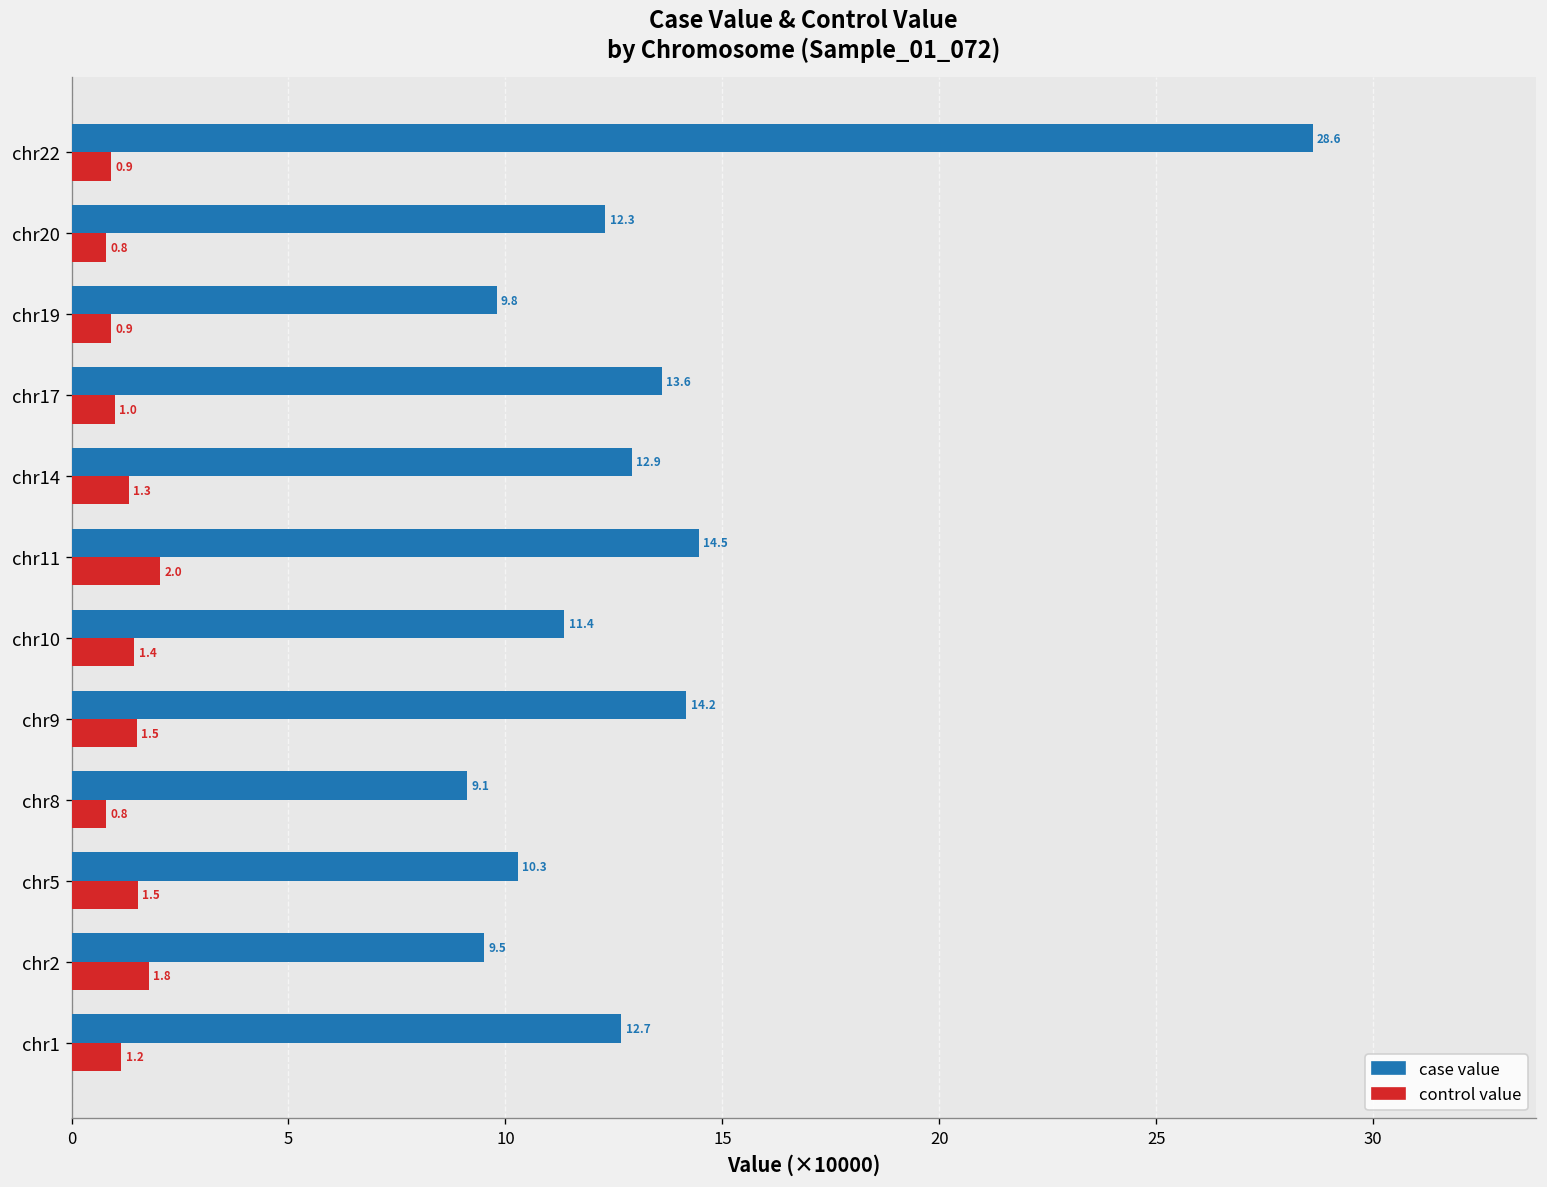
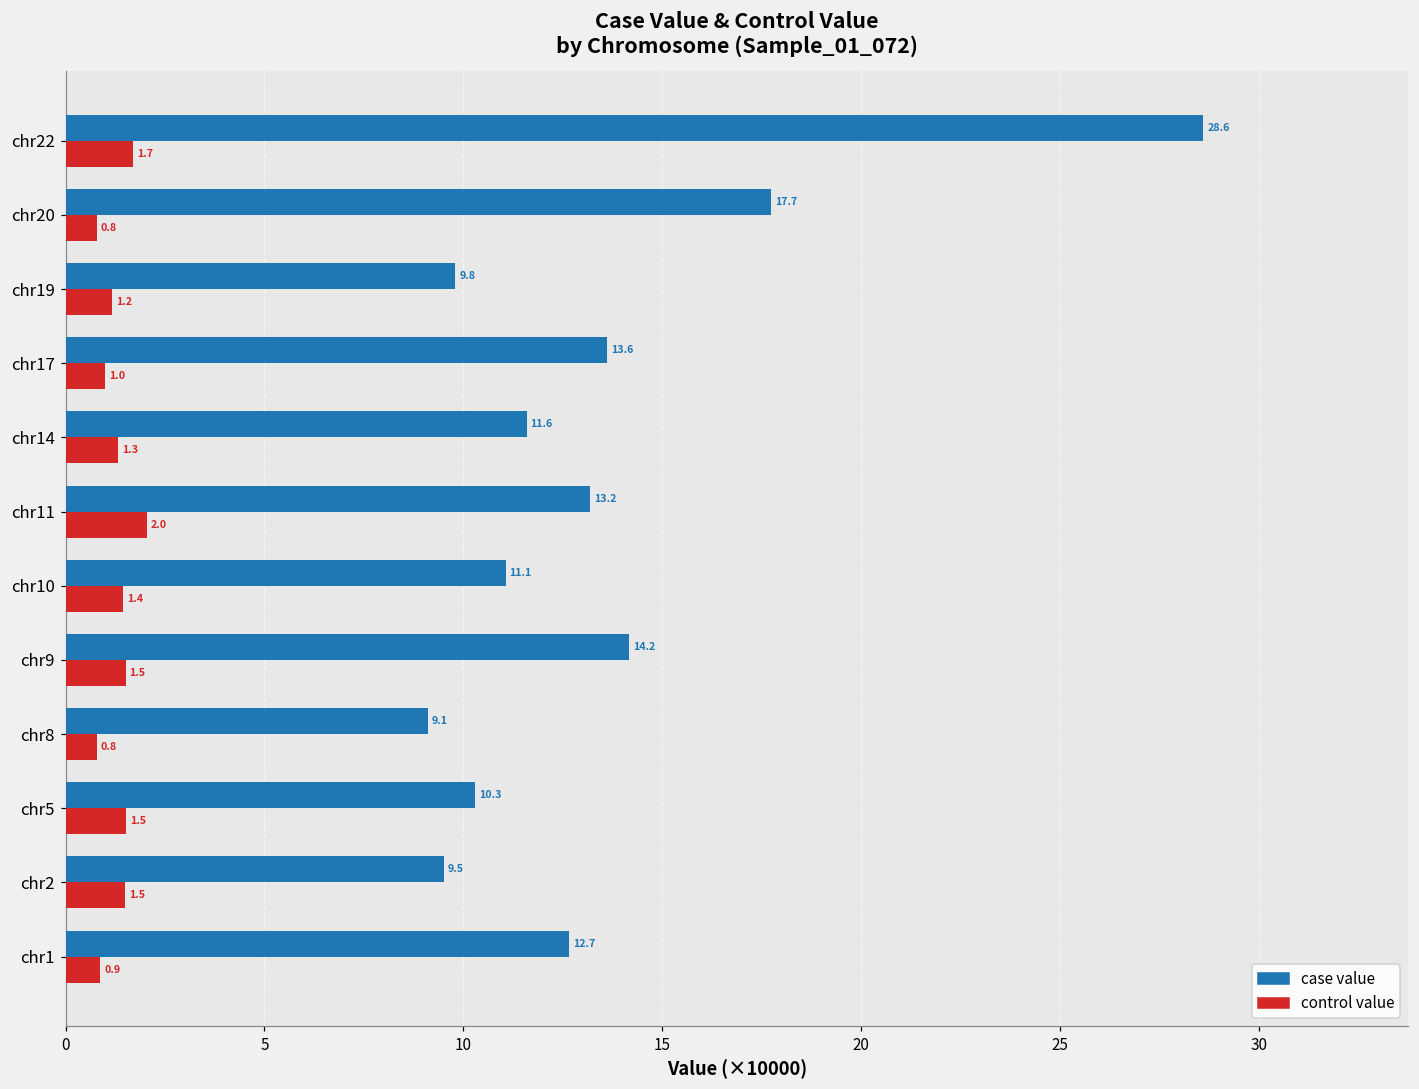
control value, chr22: 0.9 -> 1.7
case value, chr20: 12.3 -> 17.7
control value, chr19: 0.9 -> 1.2
case value, chr14: 12.9 -> 11.6
case value, chr11: 14.5 -> 13.2
case value, chr10: 11.4 -> 11.1
control value, chr2: 1.8 -> 1.5
control value, chr1: 1.2 -> 0.9
